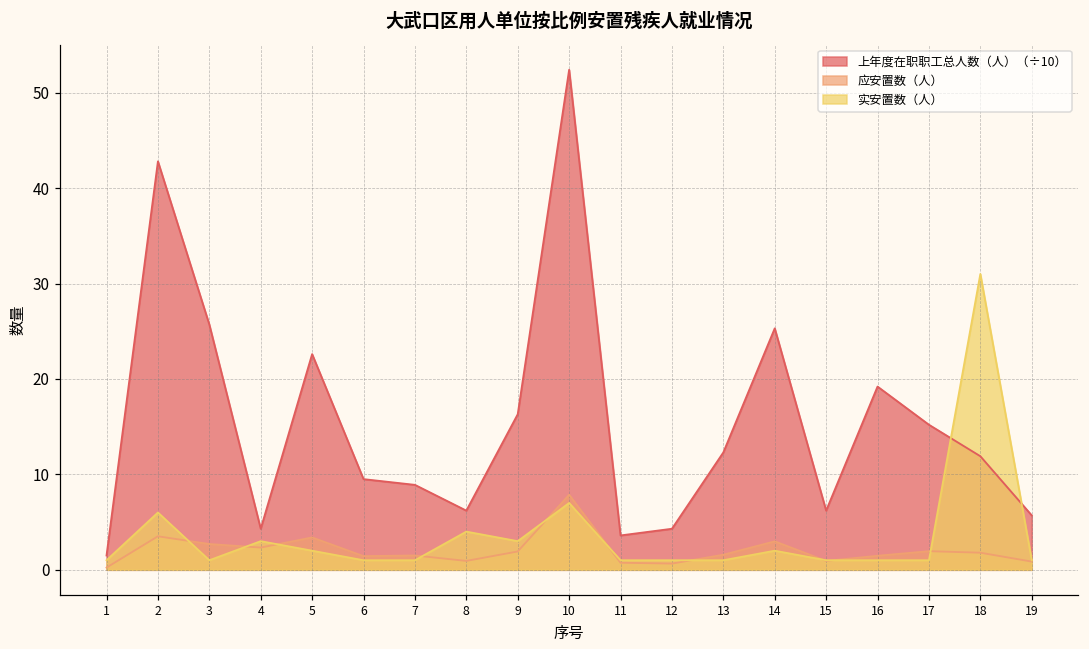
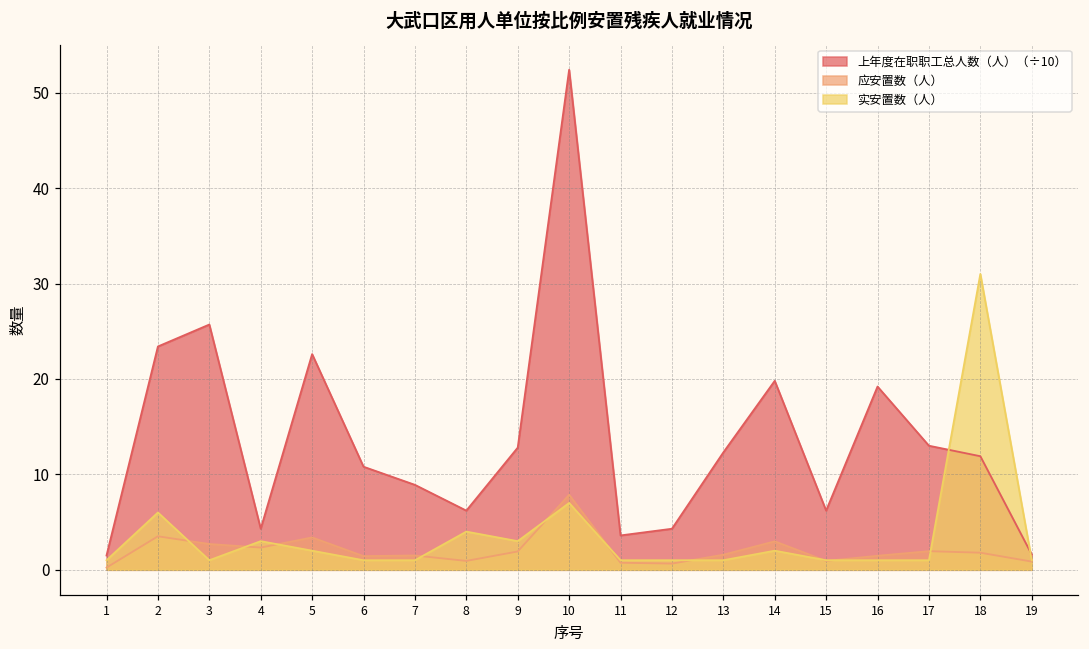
上年度在职职工总人数（人）（÷10）, 2: 43 -> 23
上年度在职职工总人数（人）（÷10）, 6: 10 -> 11
上年度在职职工总人数（人）（÷10）, 9: 16 -> 13
上年度在职职工总人数（人）（÷10）, 14: 25 -> 20
上年度在职职工总人数（人）（÷10）, 17: 15 -> 13
上年度在职职工总人数（人）（÷10）, 19: 6 -> 2
